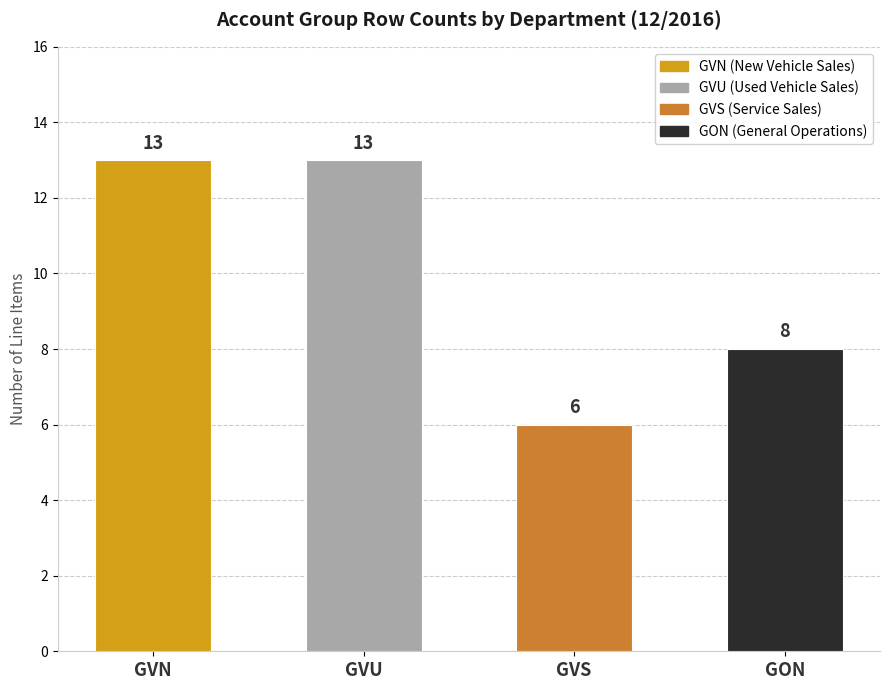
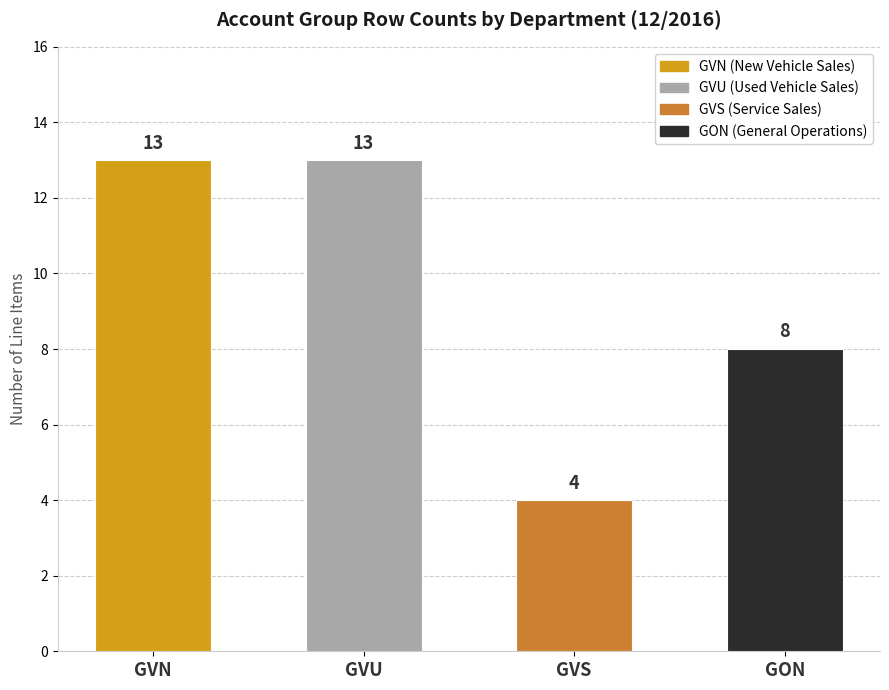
GVS: 6 -> 4
